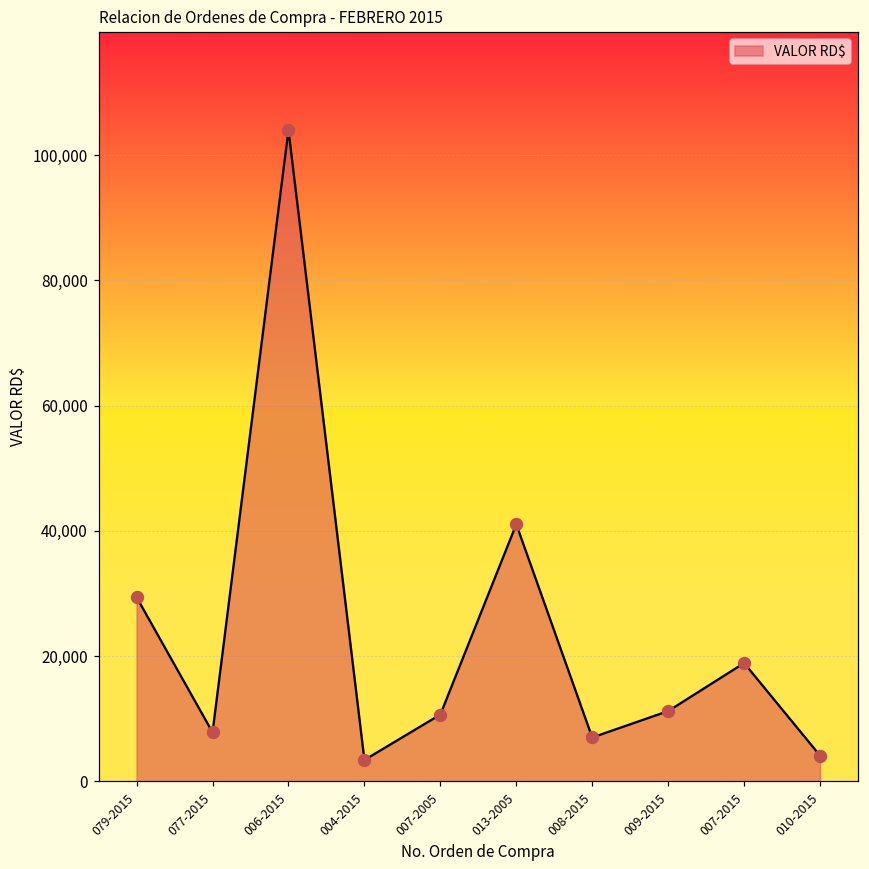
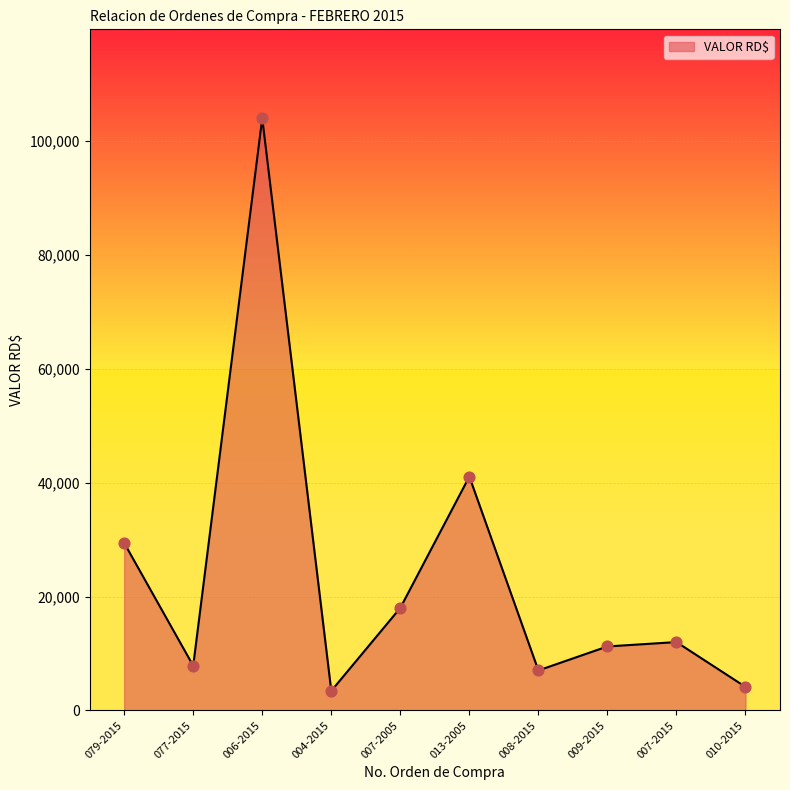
007-2005: 11,000 -> 18,000
007-2015: 19,000 -> 12,000
